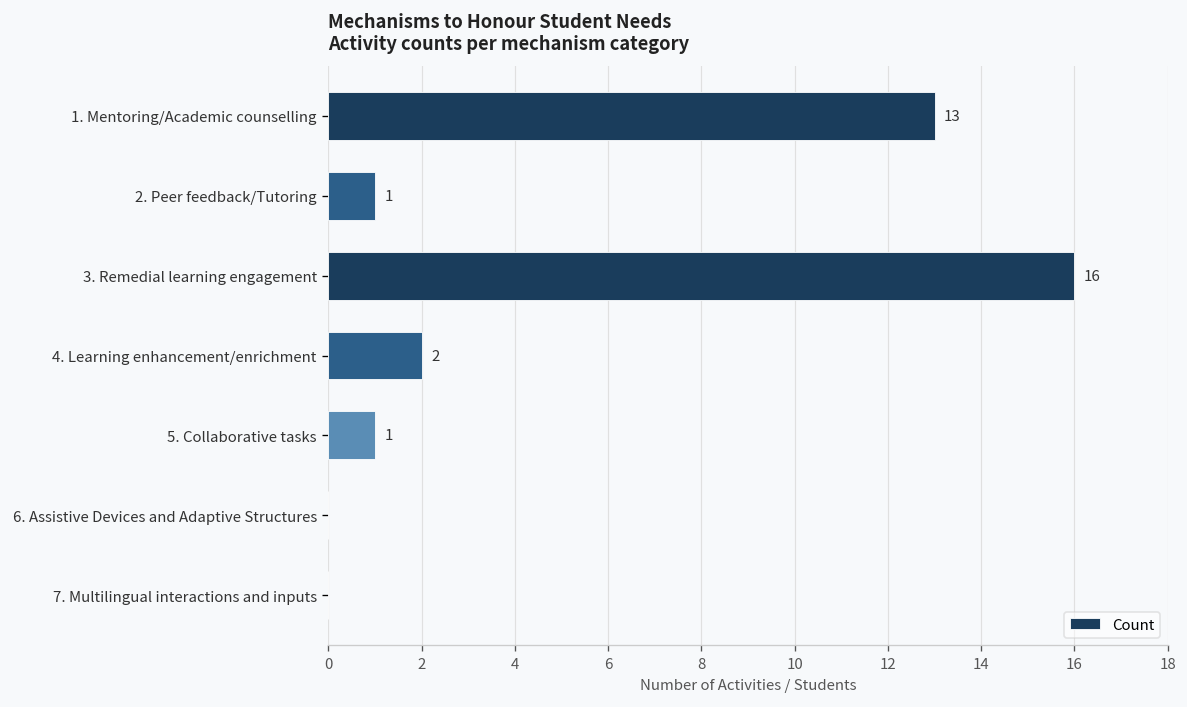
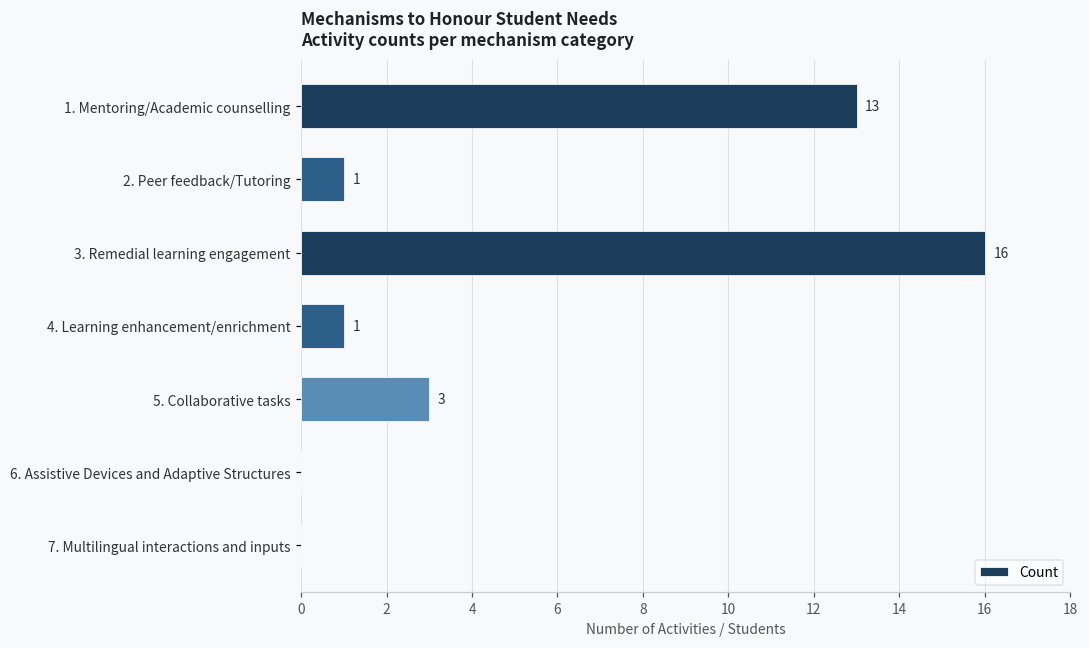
4. Learning enhancement/enrichment: 2 -> 1
5. Collaborative tasks: 1 -> 3
